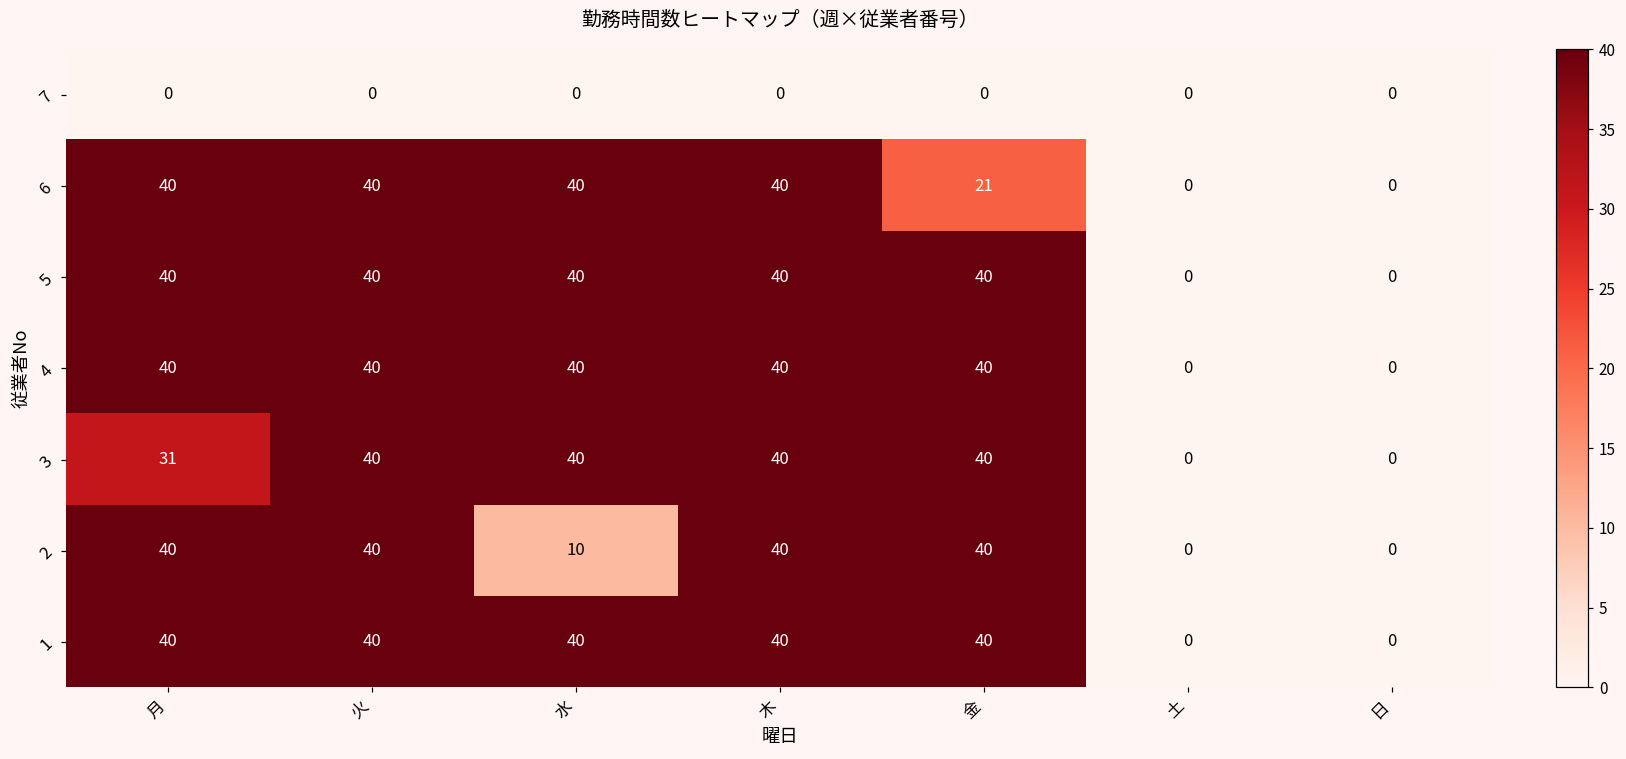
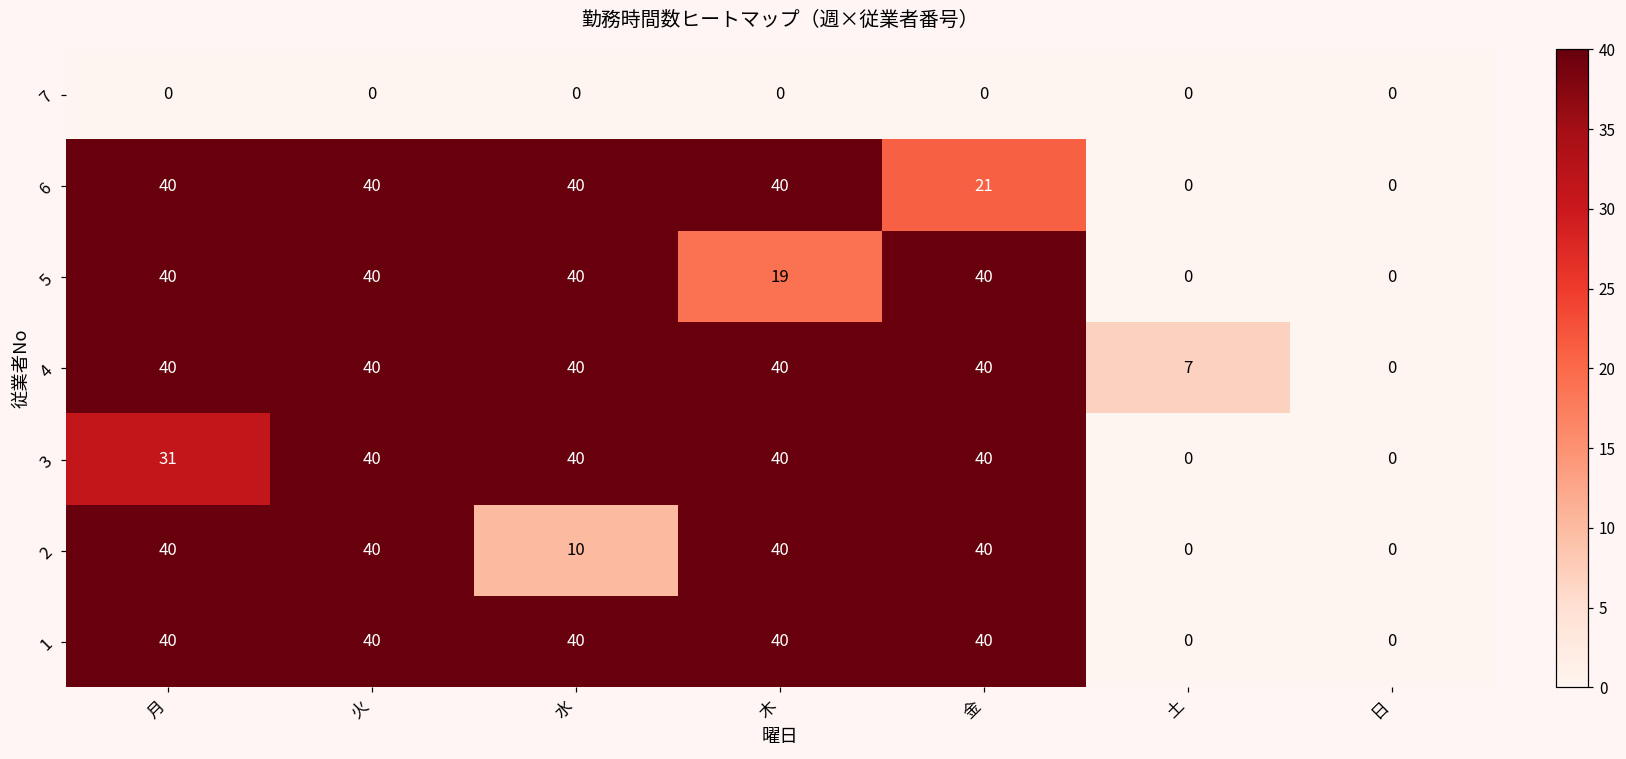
5, 木: 40 -> 19
4, 土: 0 -> 7
